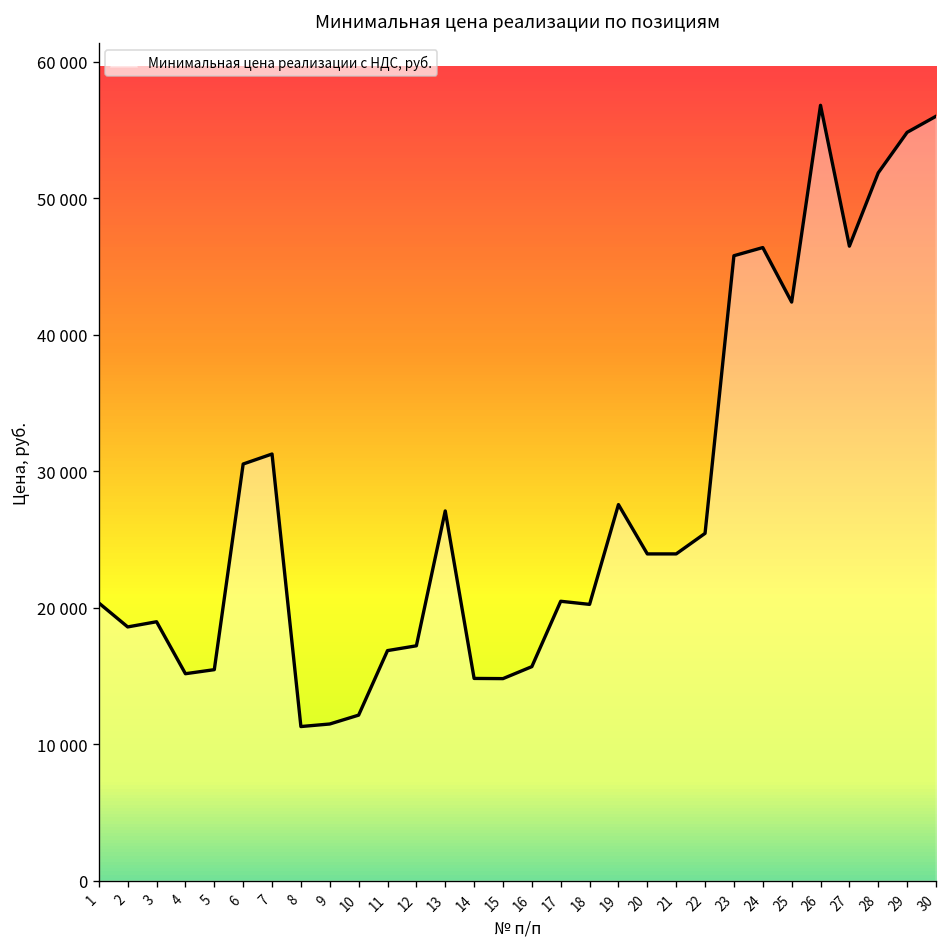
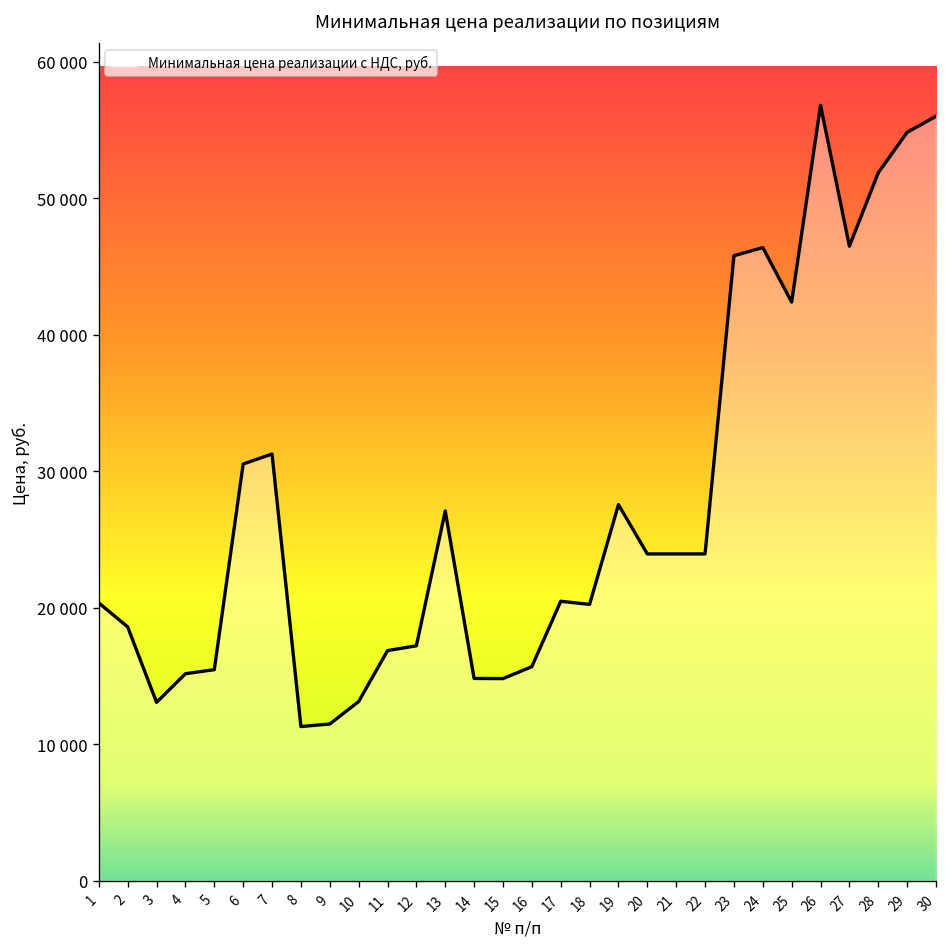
3: 19000 -> 13100
10: 12100 -> 13100
22: 25500 -> 23900
